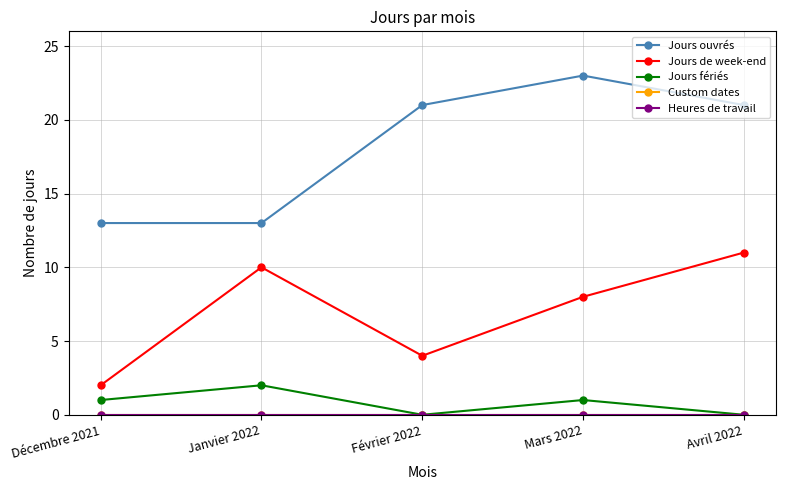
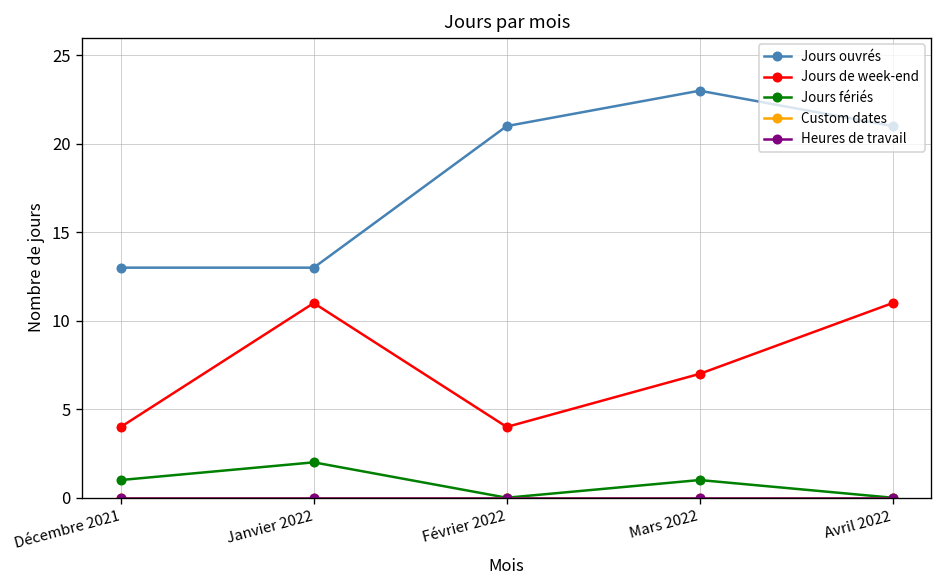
Jours de week-end, Décembre 2021: 2 -> 4
Jours de week-end, Janvier 2022: 10 -> 11
Jours de week-end, Mars 2022: 8 -> 7
